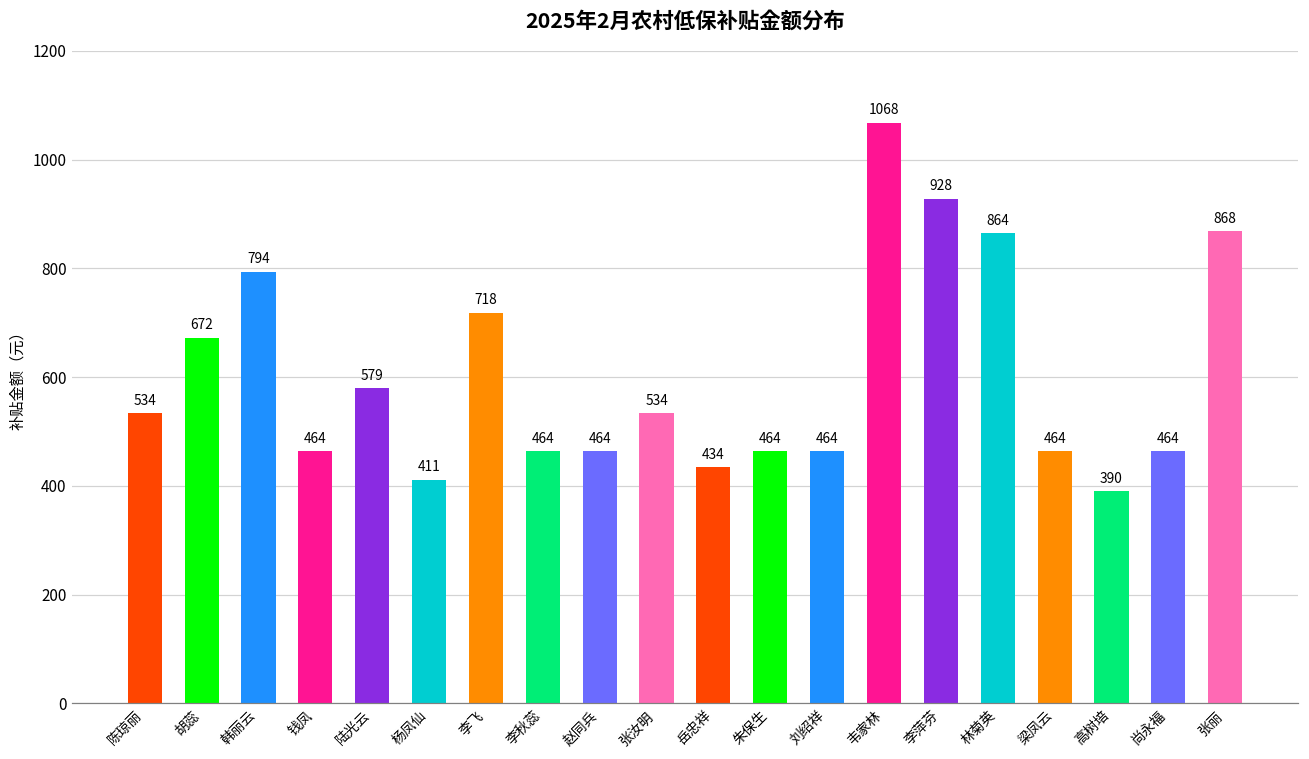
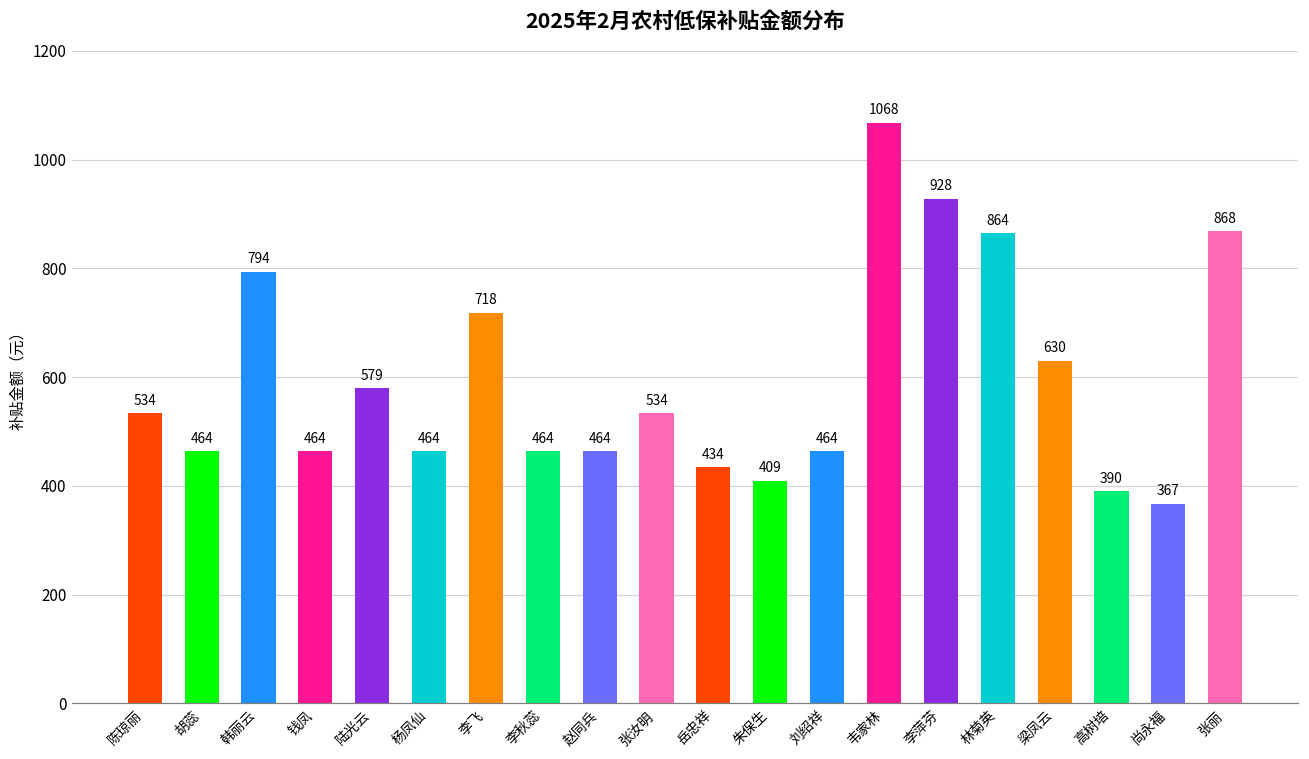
胡蕊: 672 -> 464
杨凤仙: 411 -> 464
朱保生: 464 -> 409
梁凤云: 464 -> 630
尚永福: 464 -> 367
